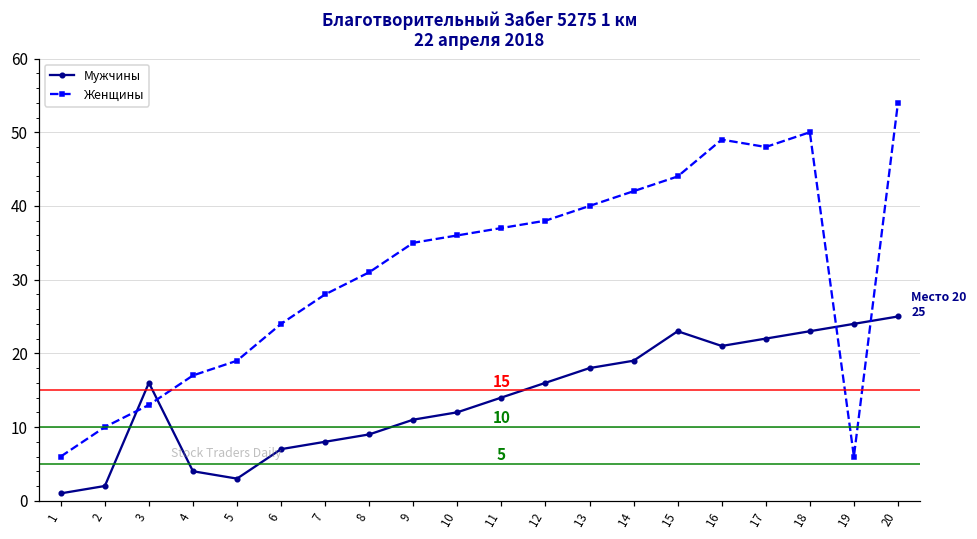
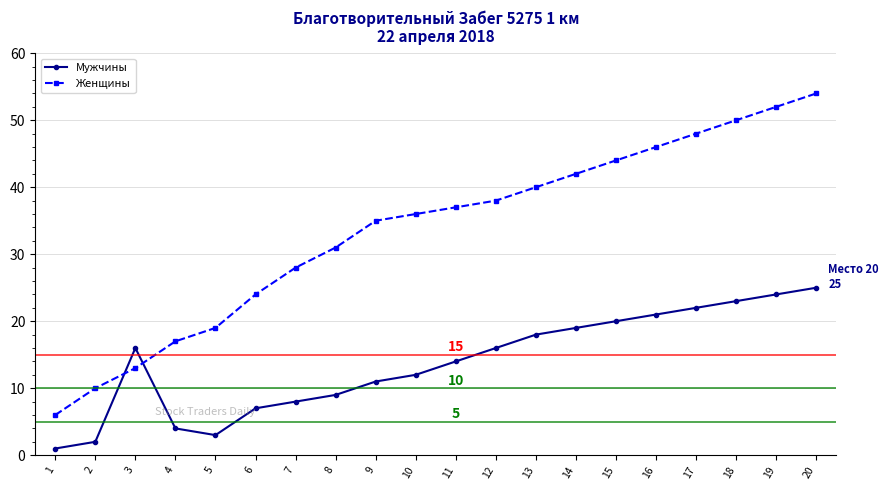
Мужчины, 15: 23 -> 20
Женщины, 16: 49 -> 46
Женщины, 19: 6 -> 52
